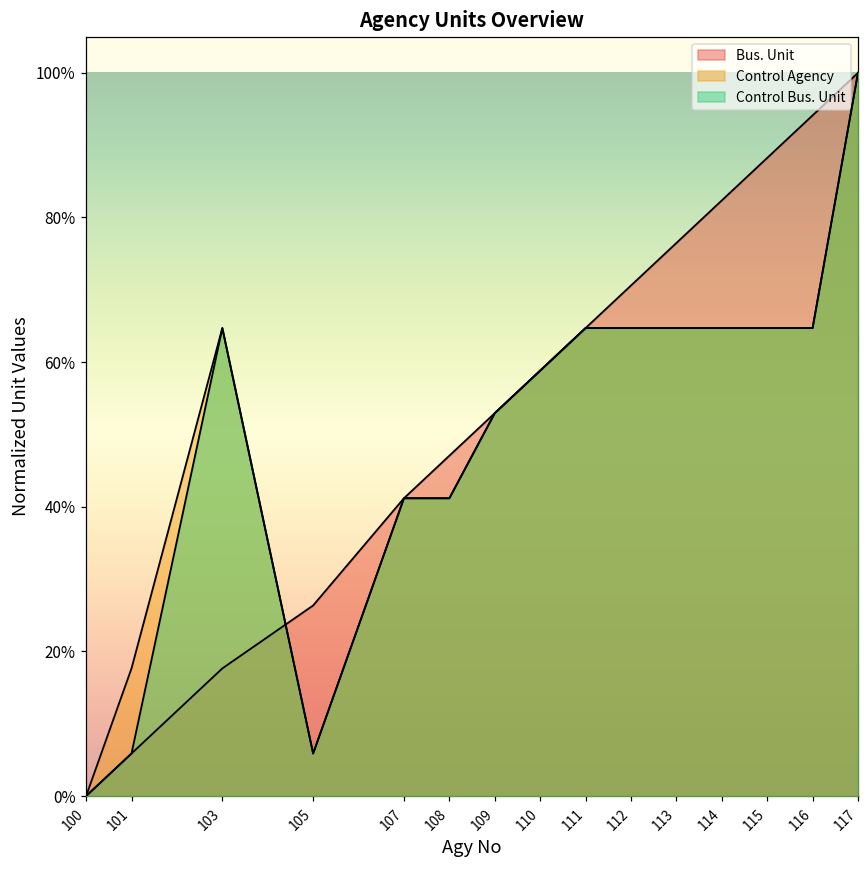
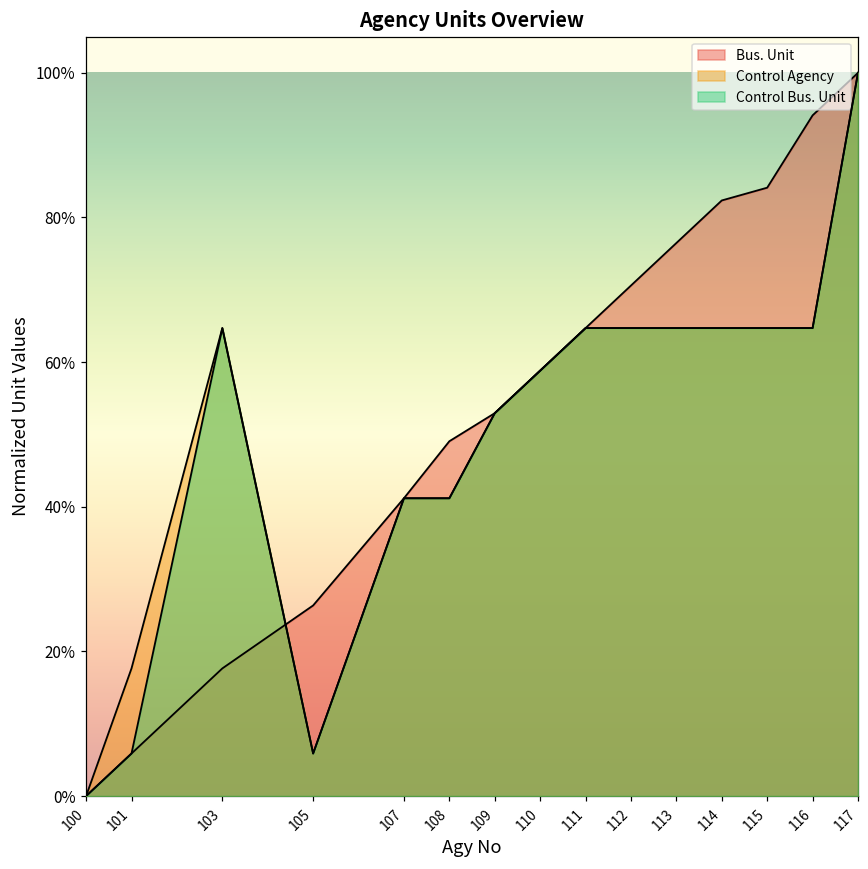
Bus. Unit, 108: 47% -> 49%
Bus. Unit, 115: 88% -> 84%
